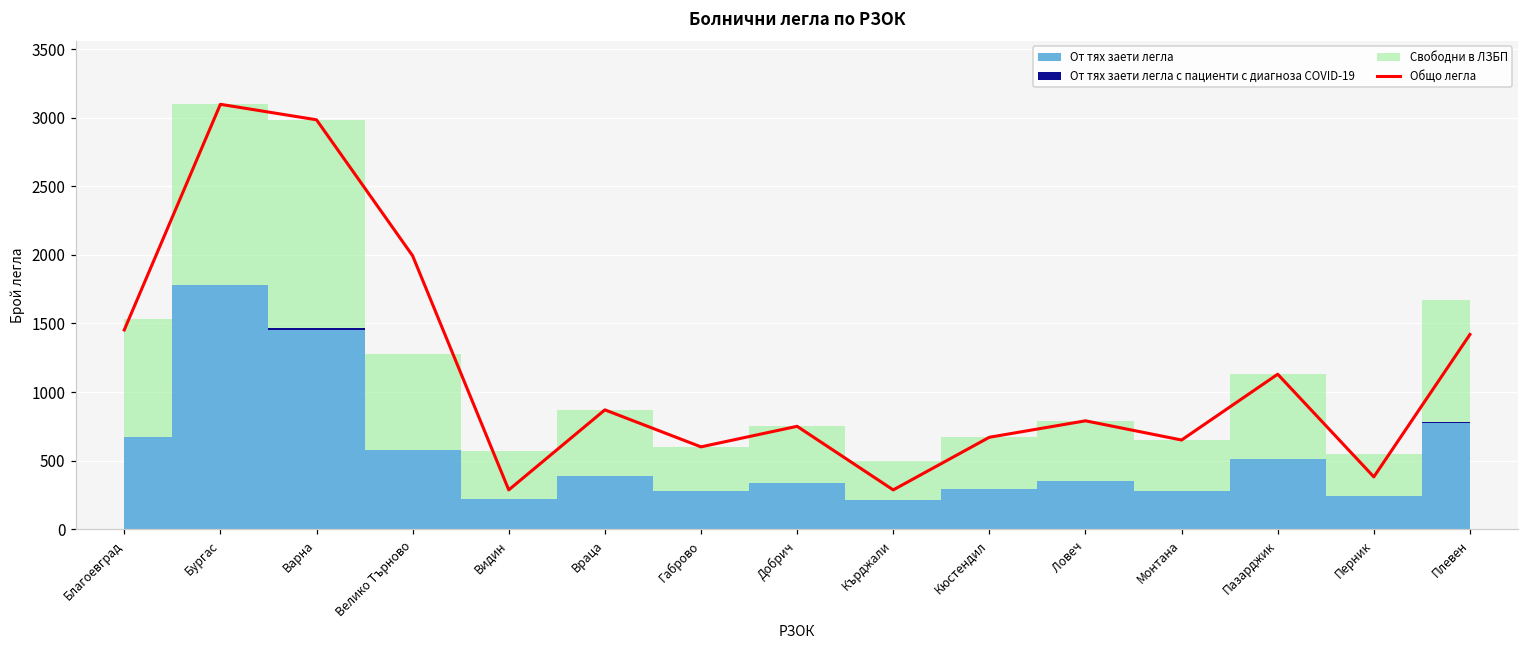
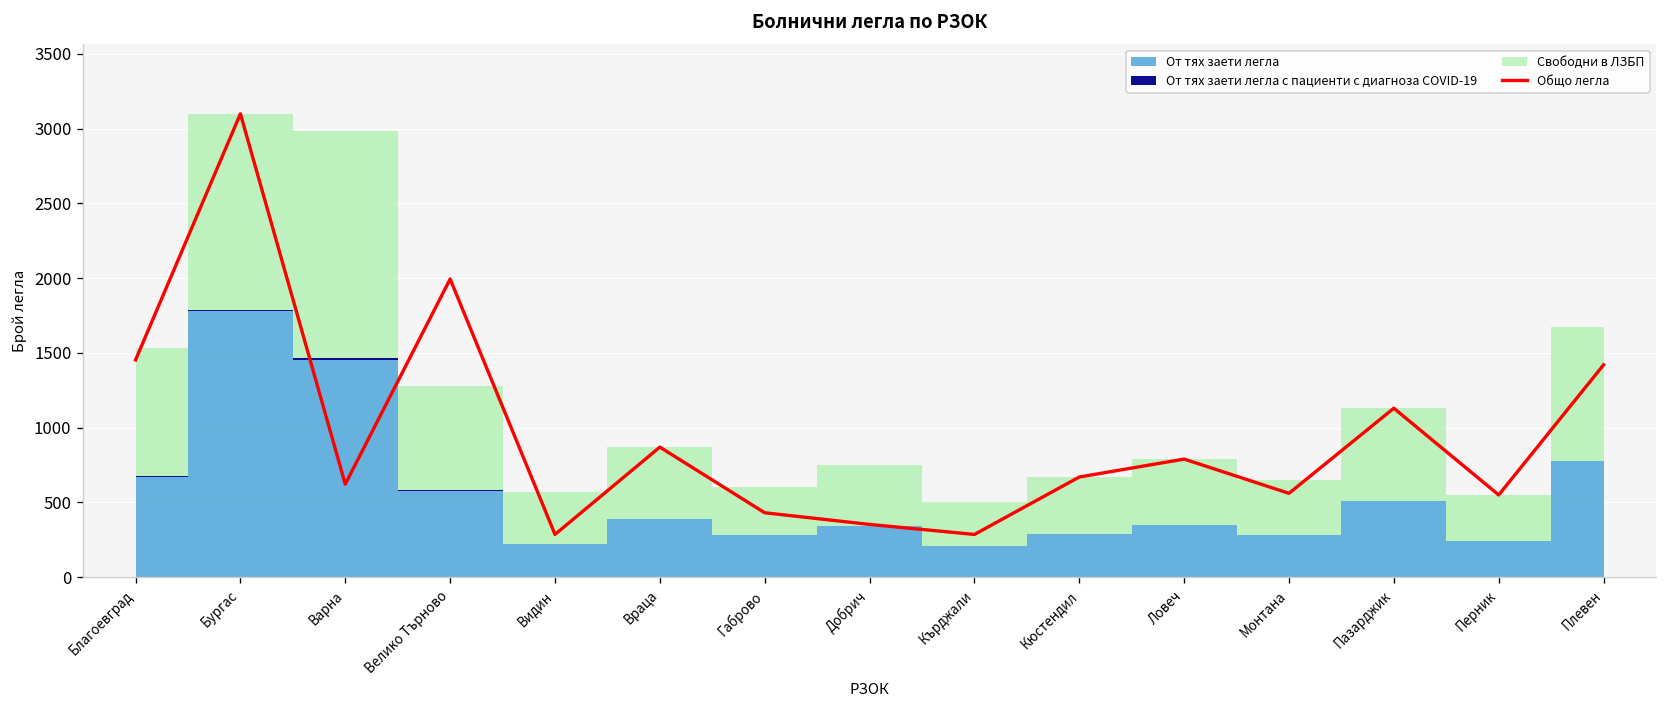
Общо легла, Варна: 2990 -> 620
Общо легла, Габрово: 600 -> 430
Общо легла, Добрич: 750 -> 350
Общо легла, Монтана: 650 -> 560
Общо легла, Перник: 380 -> 550
